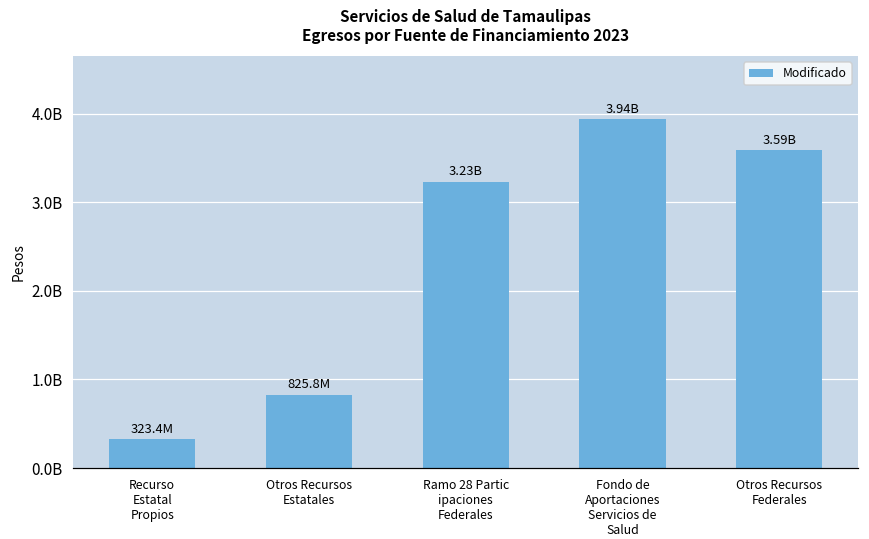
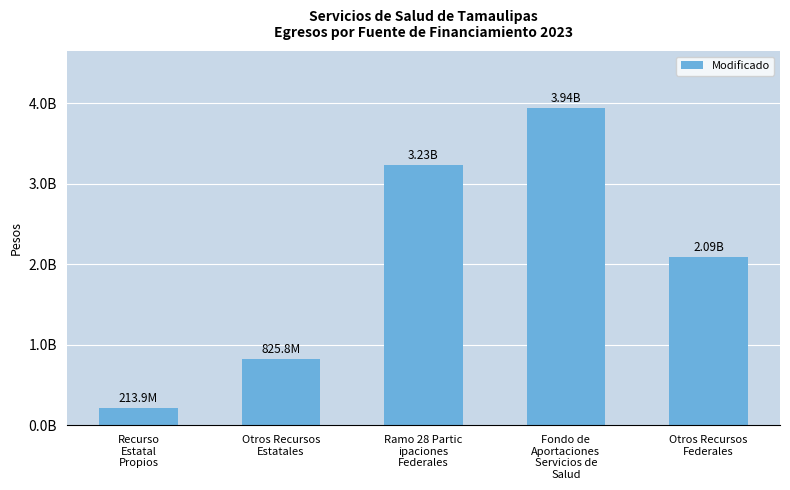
Recurso Estatal Propios: 323.4M -> 213.9M
Otros Recursos Federales: 3.59B -> 2.09B
